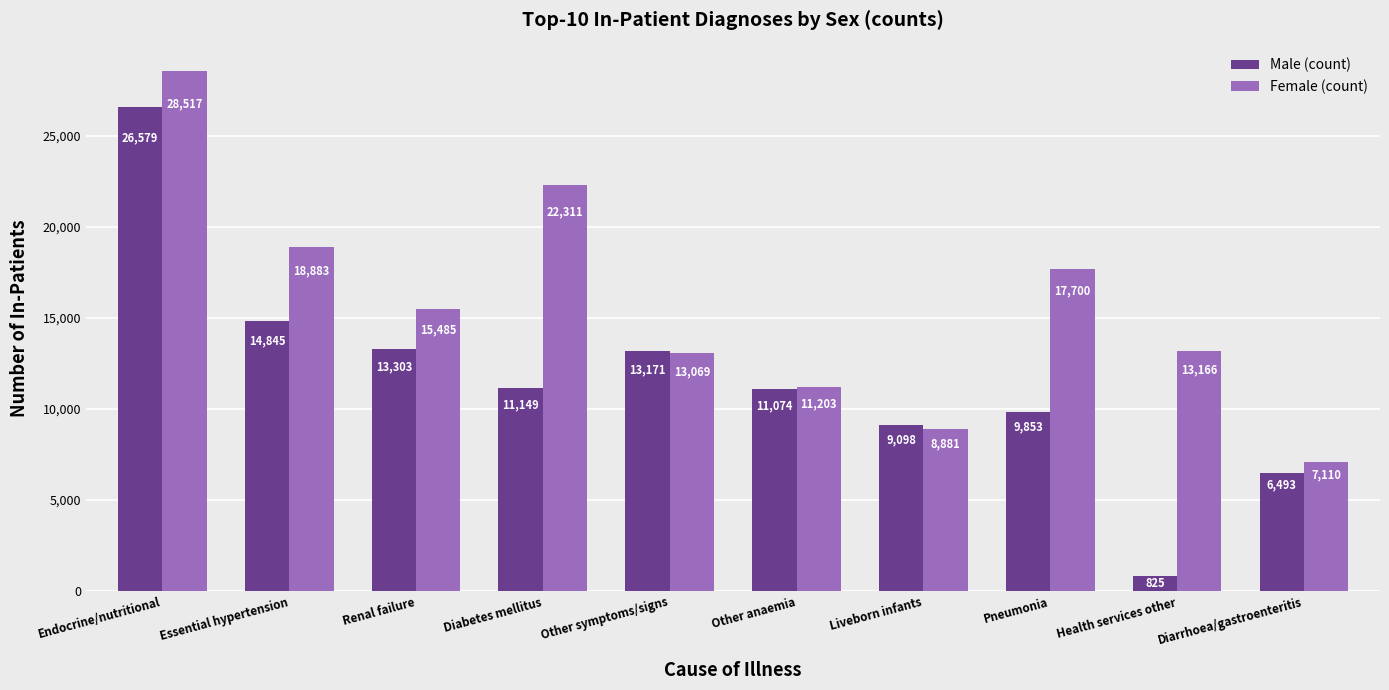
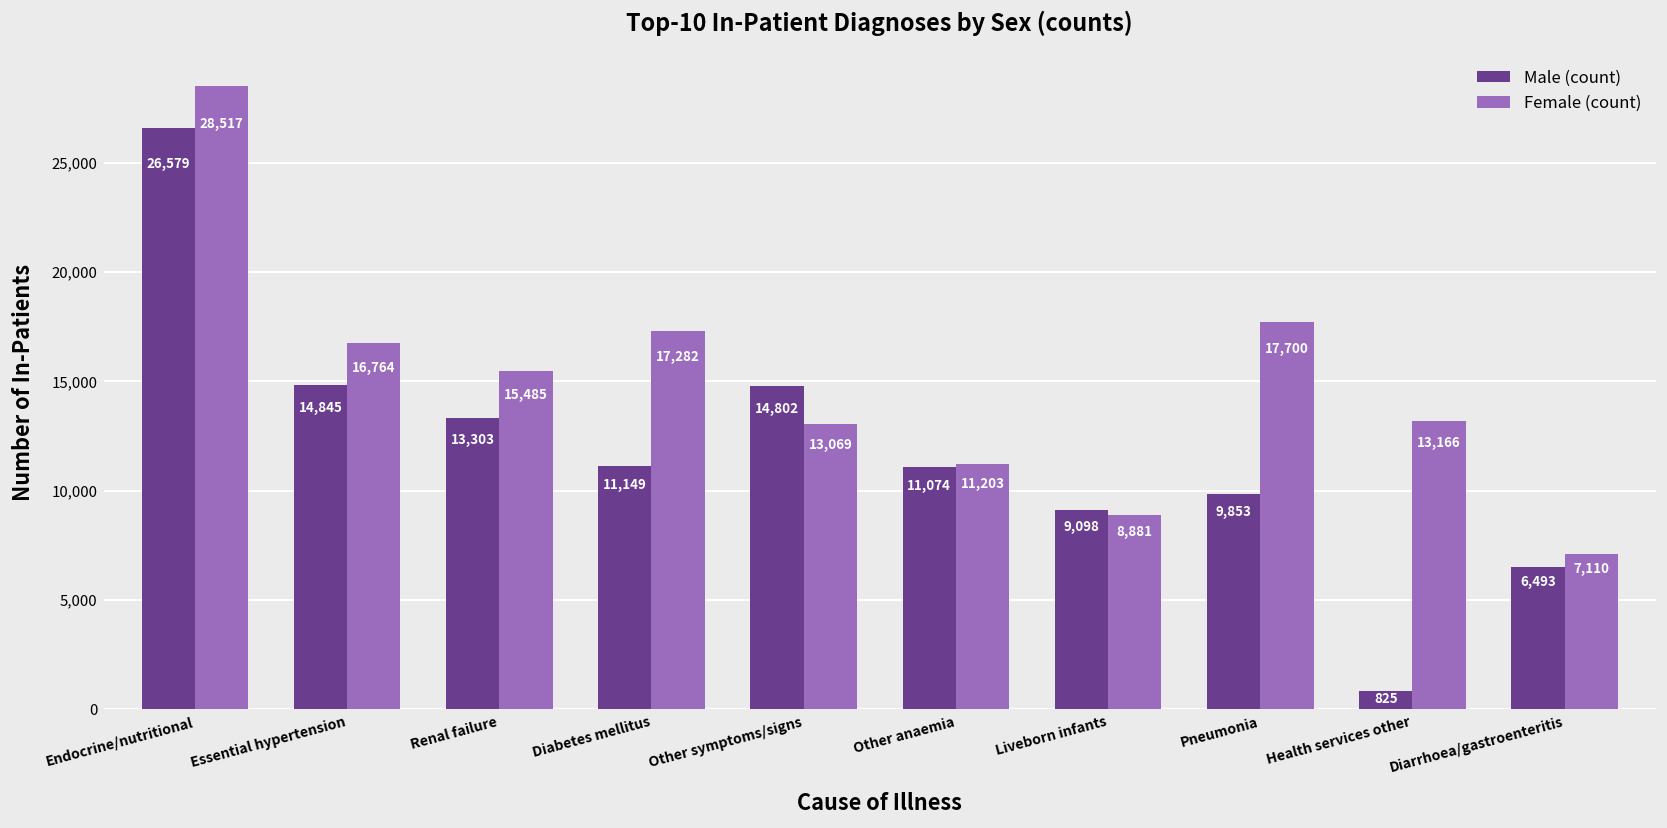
Female (count), Essential hypertension: 18,883 -> 16,764
Female (count), Diabetes mellitus: 22,311 -> 17,282
Male (count), Other symptoms/signs: 13,171 -> 14,802
